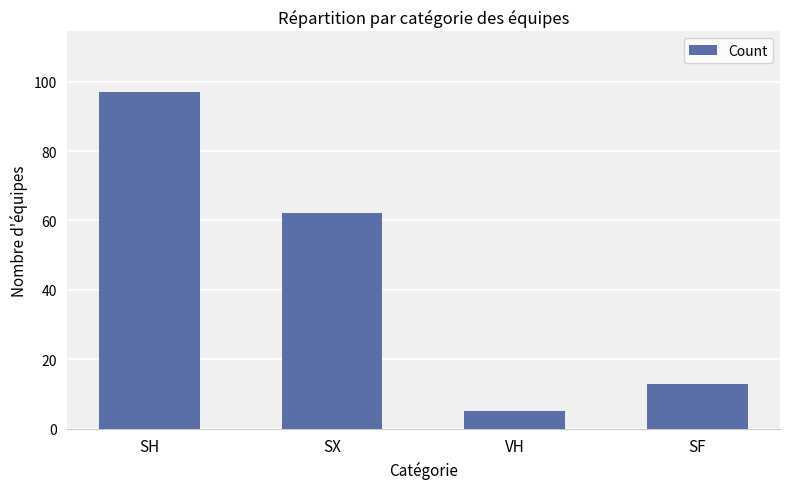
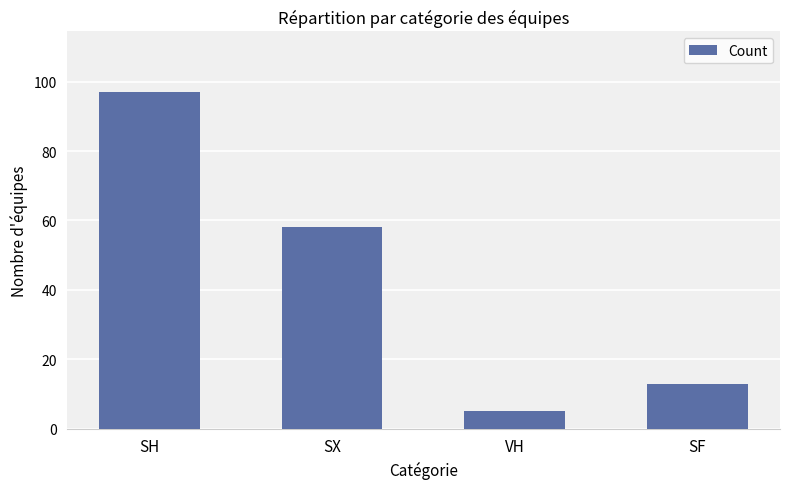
SX: 62 -> 58
